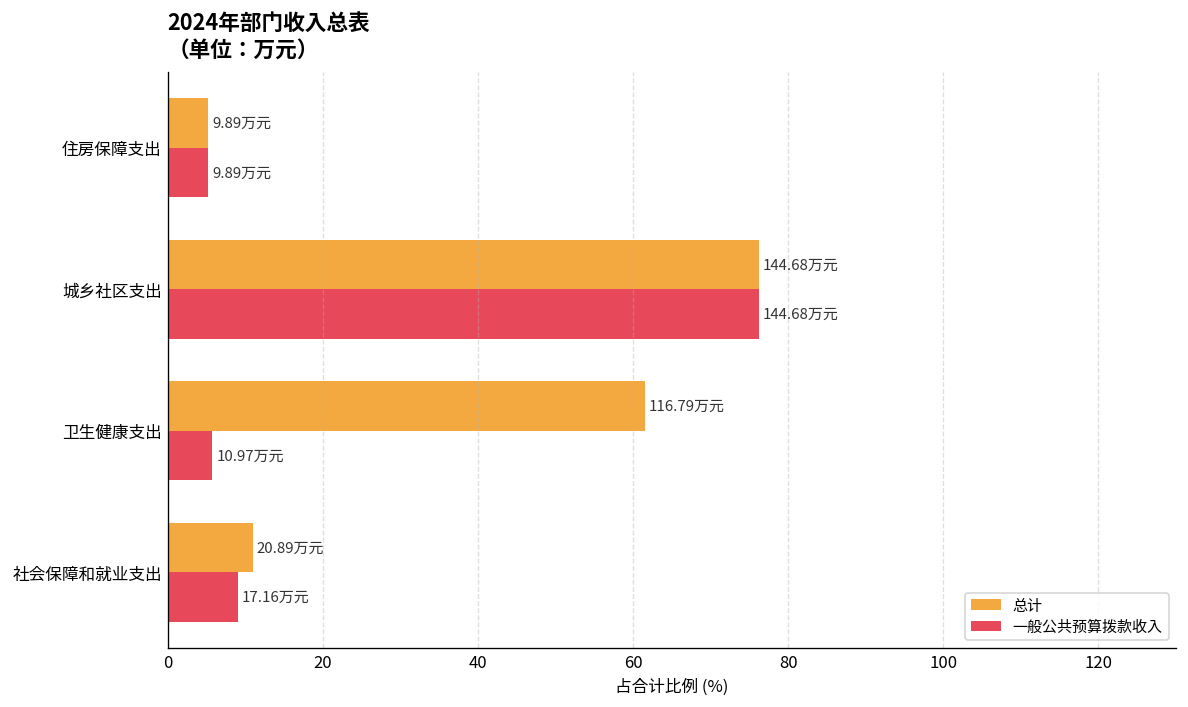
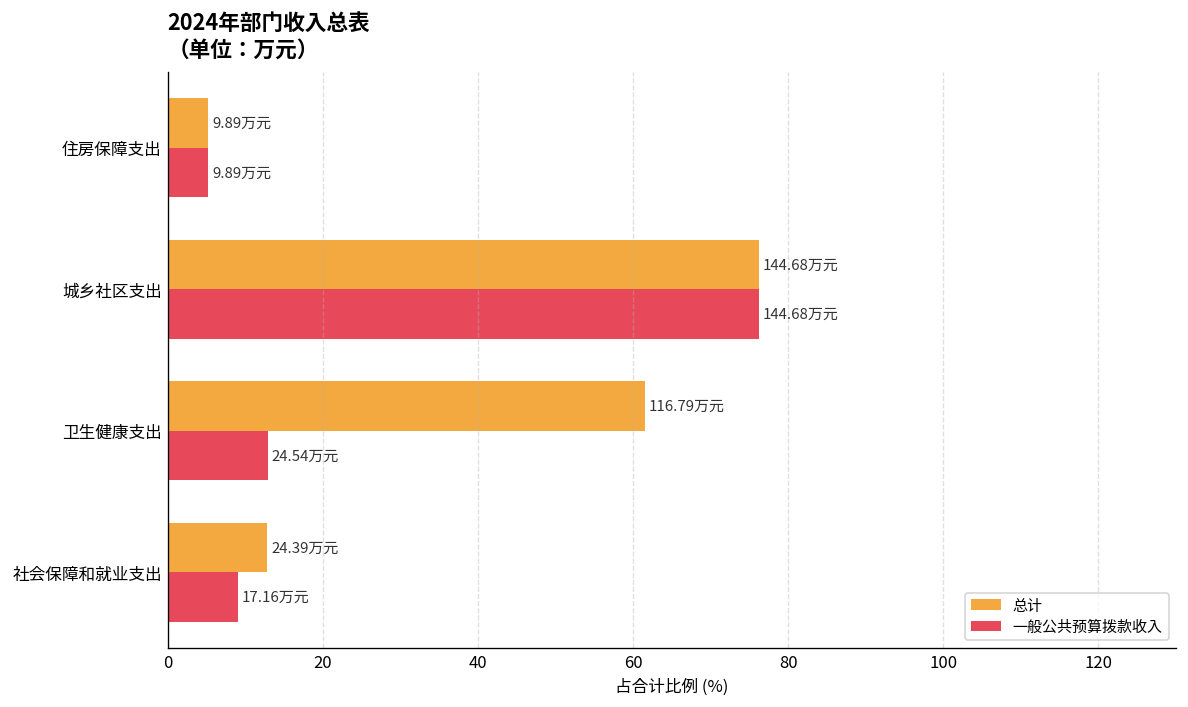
一般公共预算拨款收入, 卫生健康支出: 10.97 -> 24.54
总计, 社会保障和就业支出: 20.89 -> 24.39
